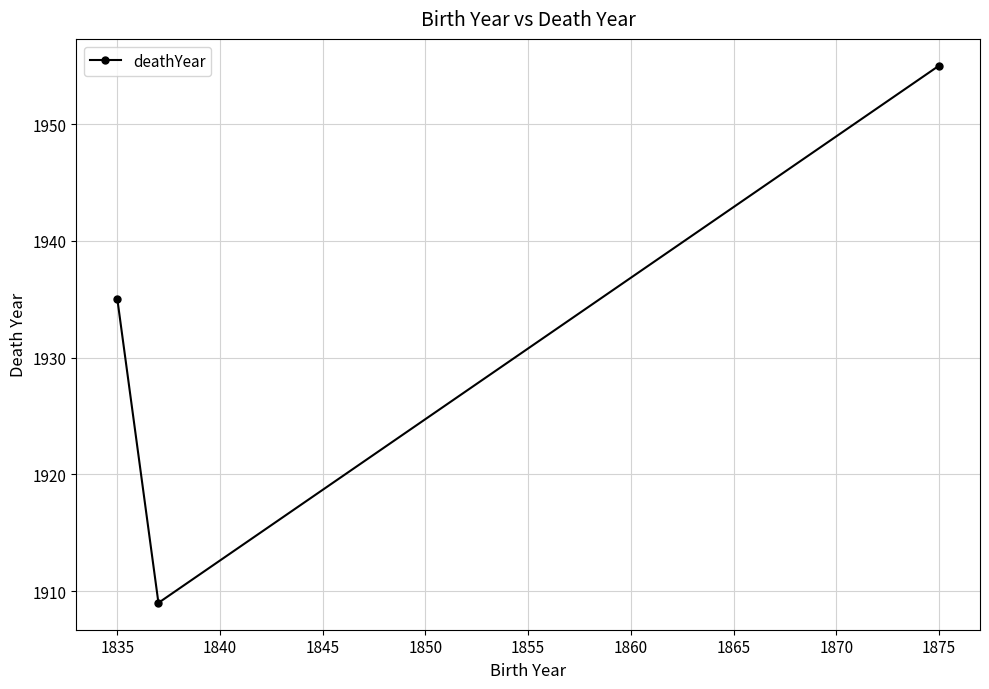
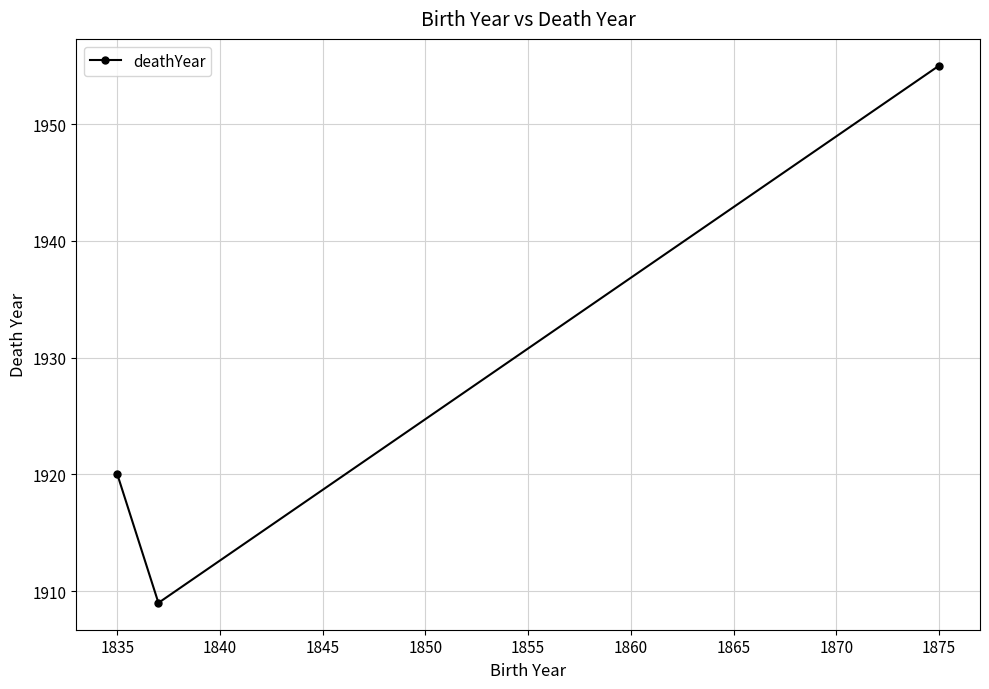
1835: 1935 -> 1920
